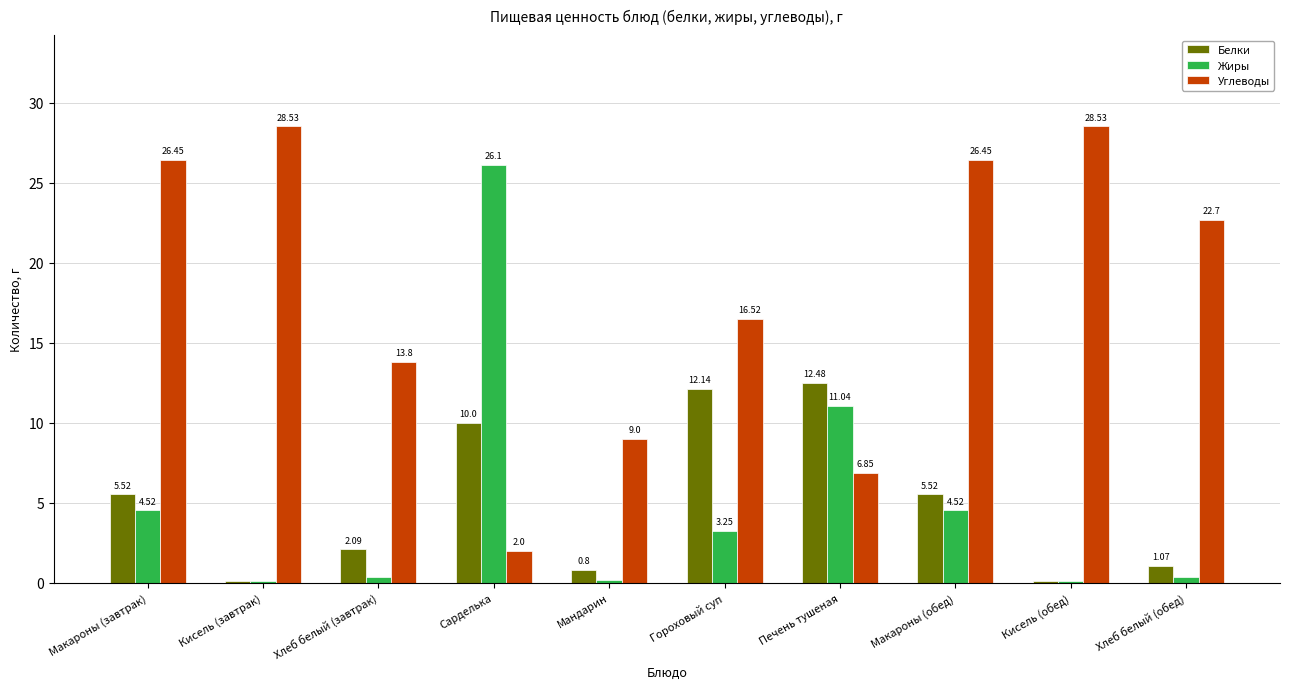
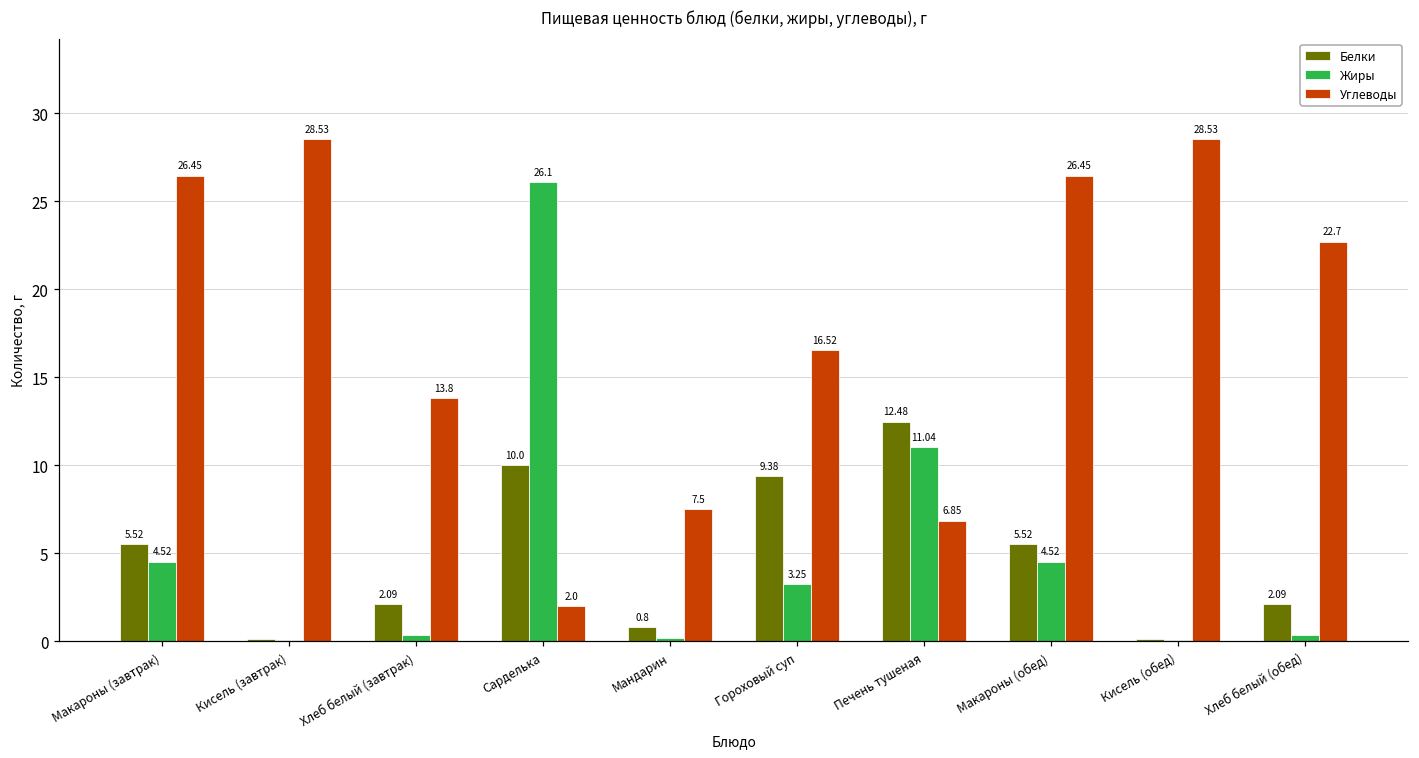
Углеводы, Мандарин: 9.0 -> 7.5
Белки, Гороховый суп: 12.14 -> 9.38
Белки, Хлеб белый (обед): 1.07 -> 2.09
